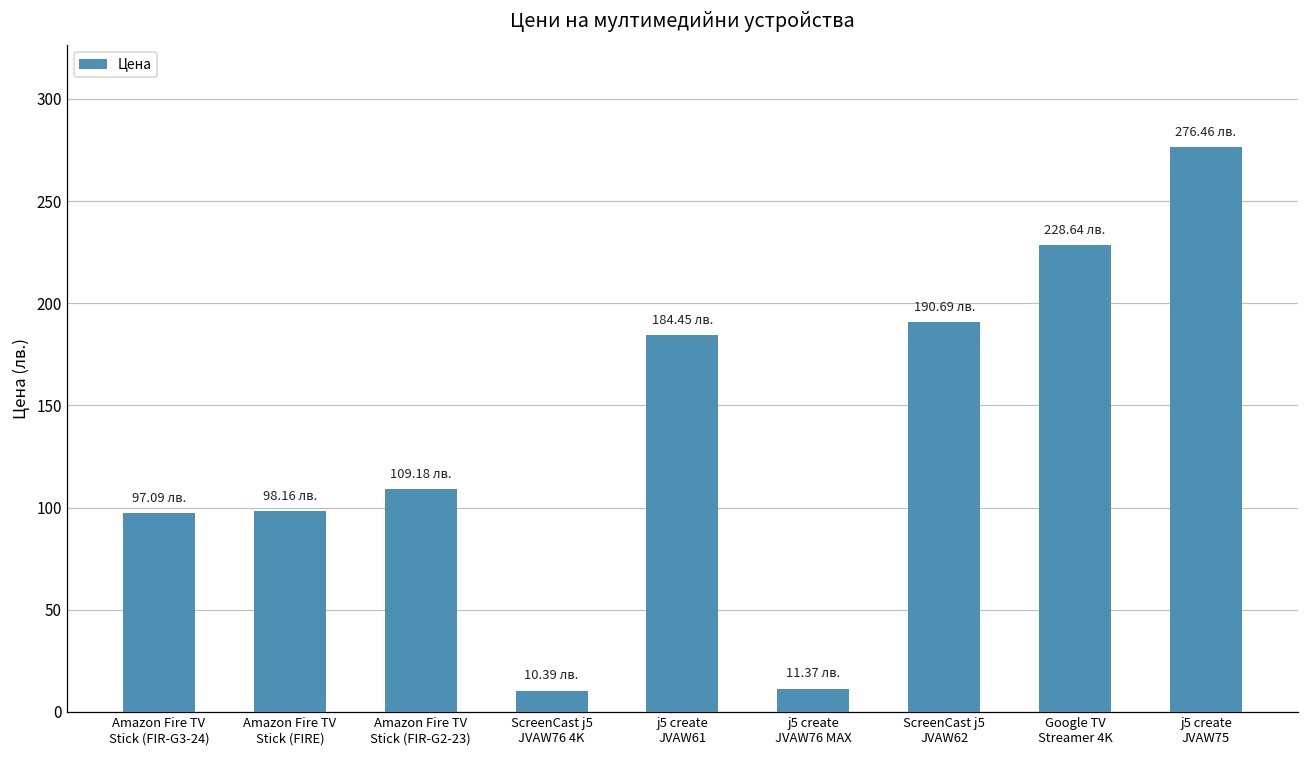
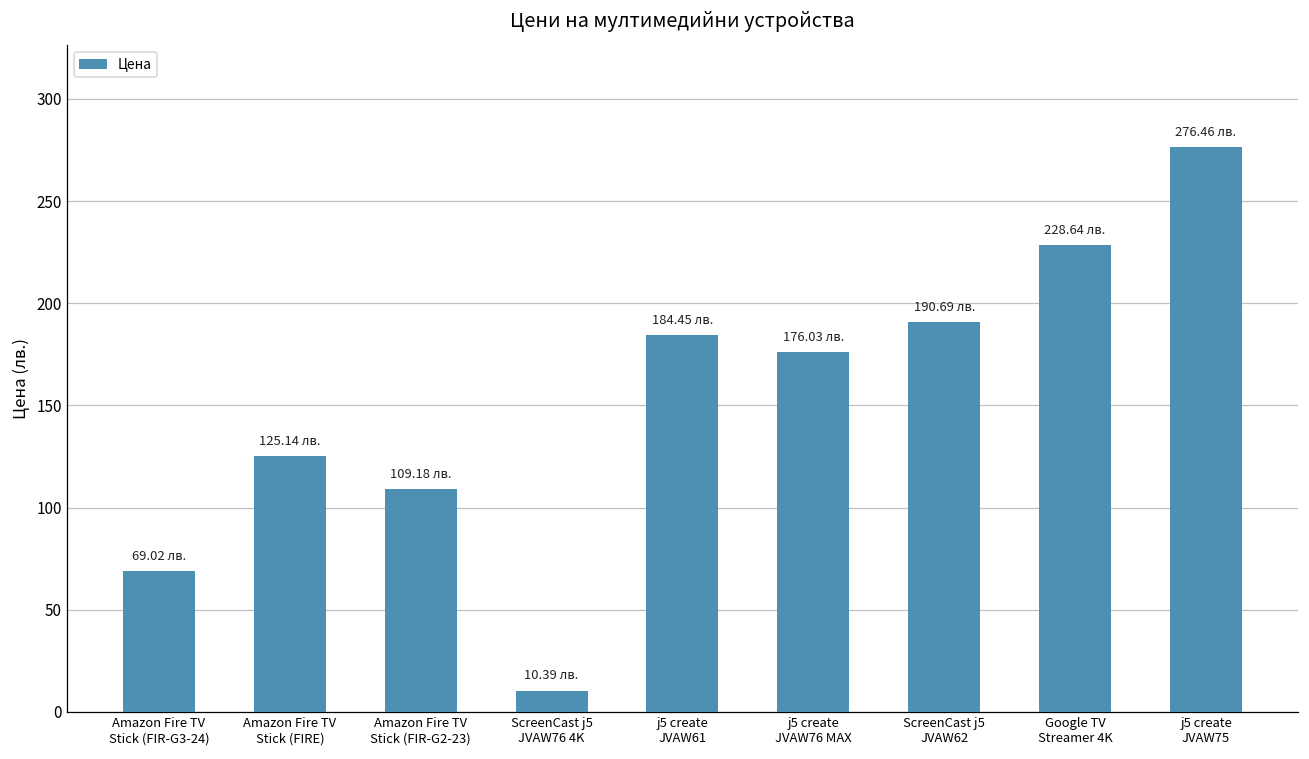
Amazon Fire TV Stick (FIR-G3-24): 97.09 -> 69.02
Amazon Fire TV Stick (FIRE): 98.16 -> 125.14
j5 create JVAW76 MAX: 11.37 -> 176.03
